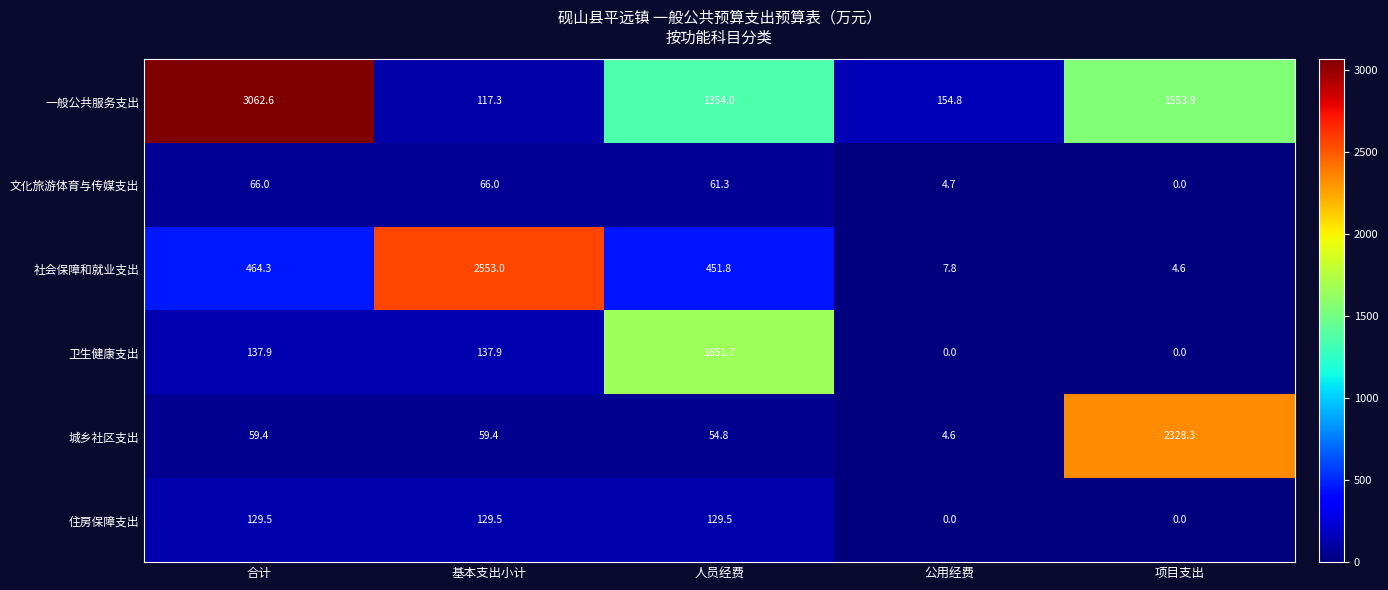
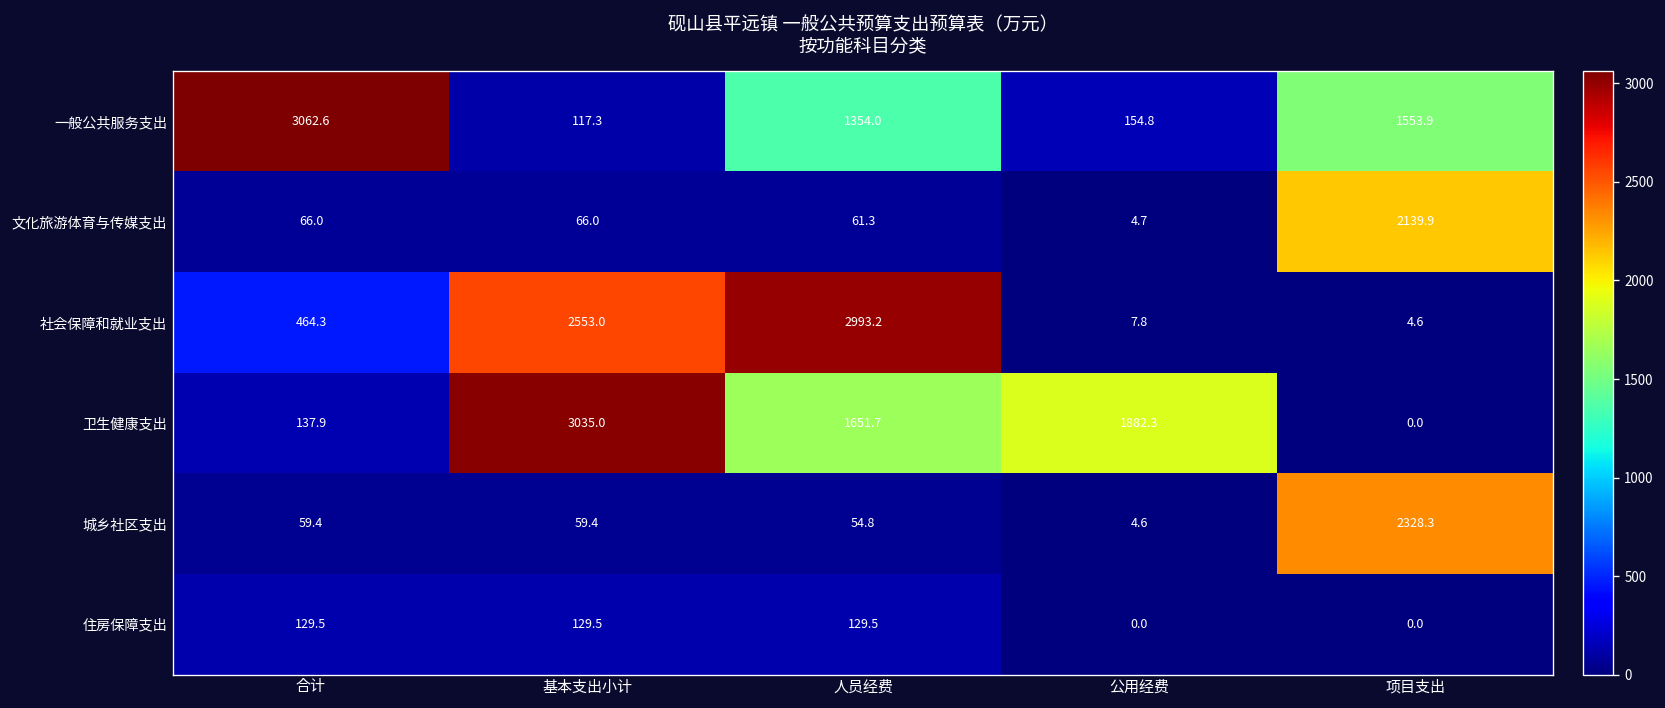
文化旅游体育与传媒支出, 项目支出: 0.0 -> 2139.9
社会保障和就业支出, 人员经费: 451.8 -> 2993.2
卫生健康支出, 基本支出小计: 137.9 -> 3035.0
卫生健康支出, 公用经费: 0.0 -> 1882.3
